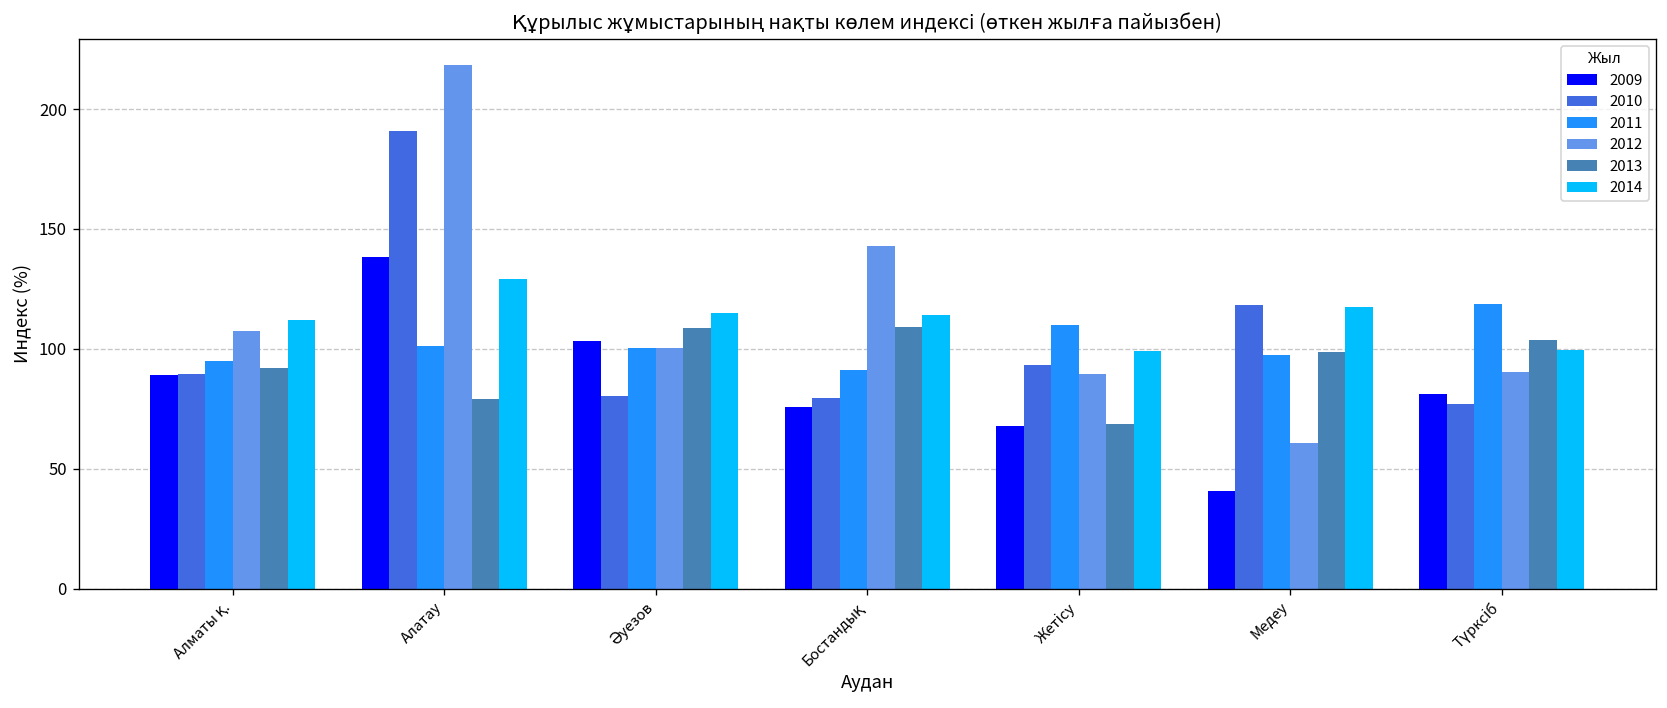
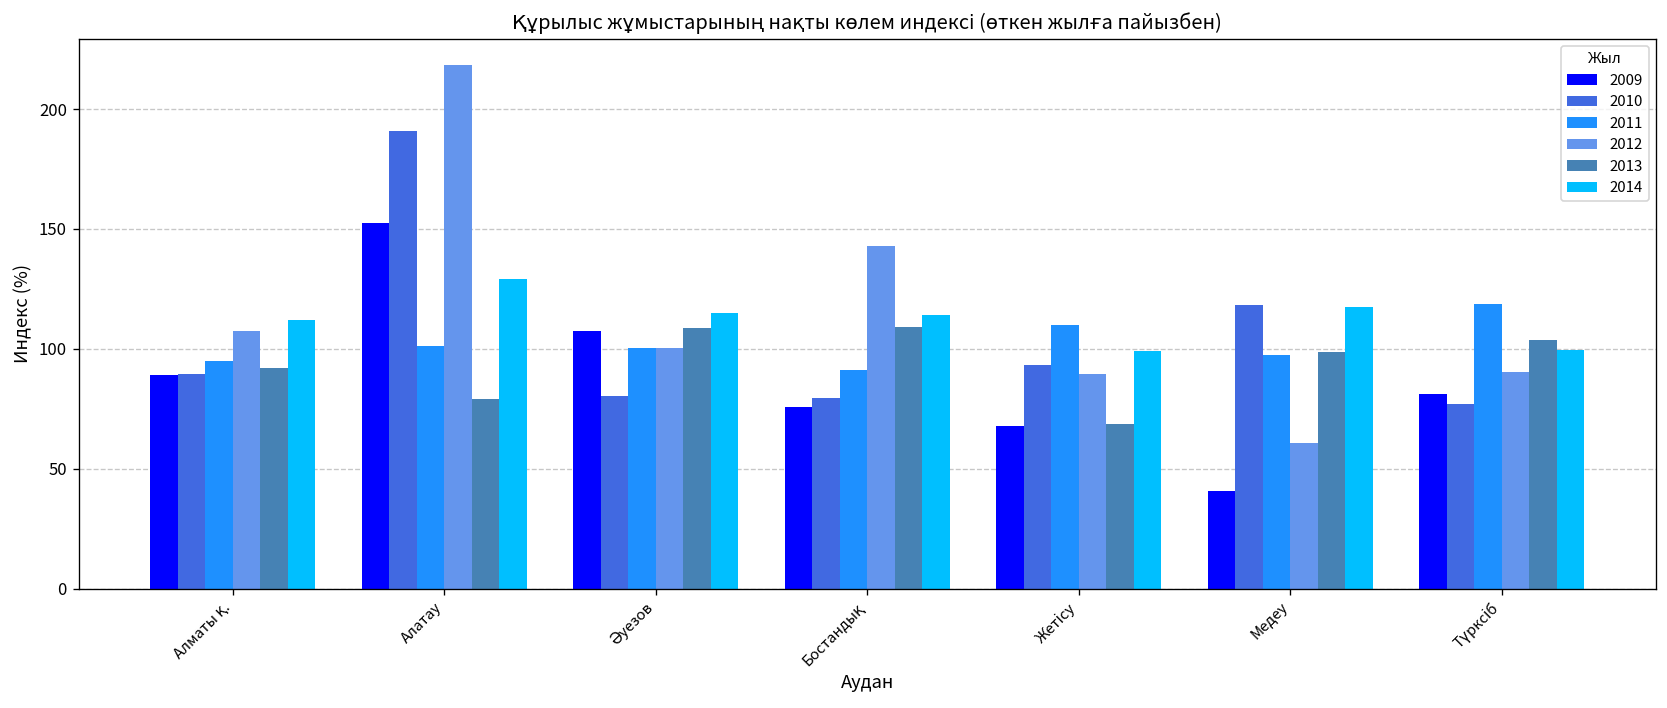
2009, Алатау: 138 -> 153
2009, Әуезов: 103 -> 107
